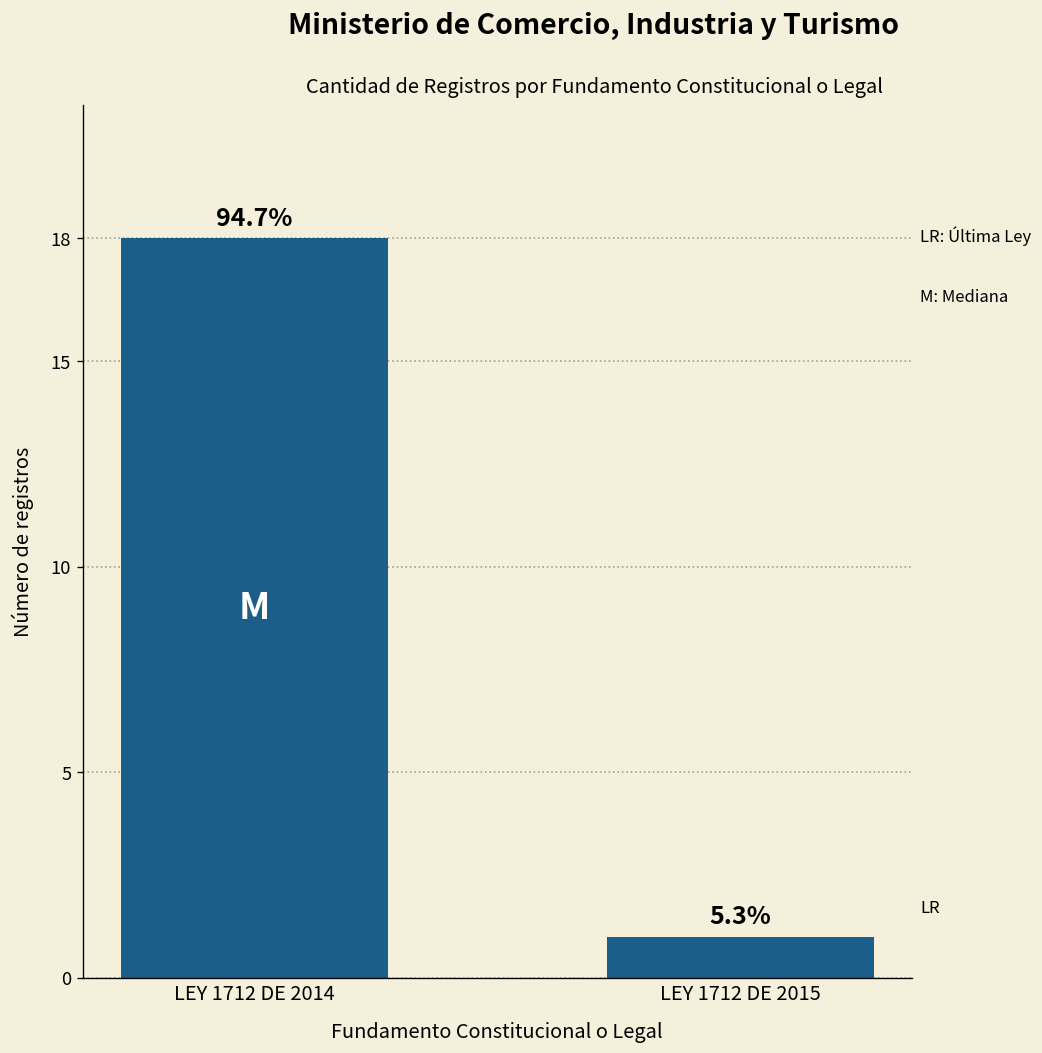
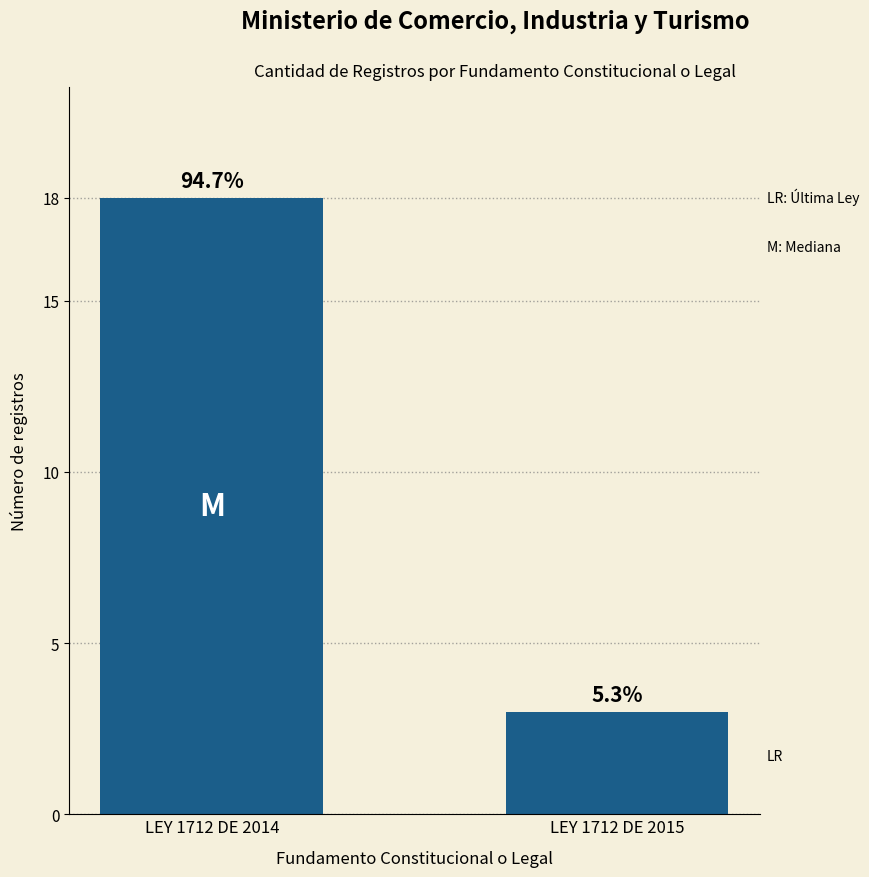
LEY 1712 DE 2015: 1 -> 3
